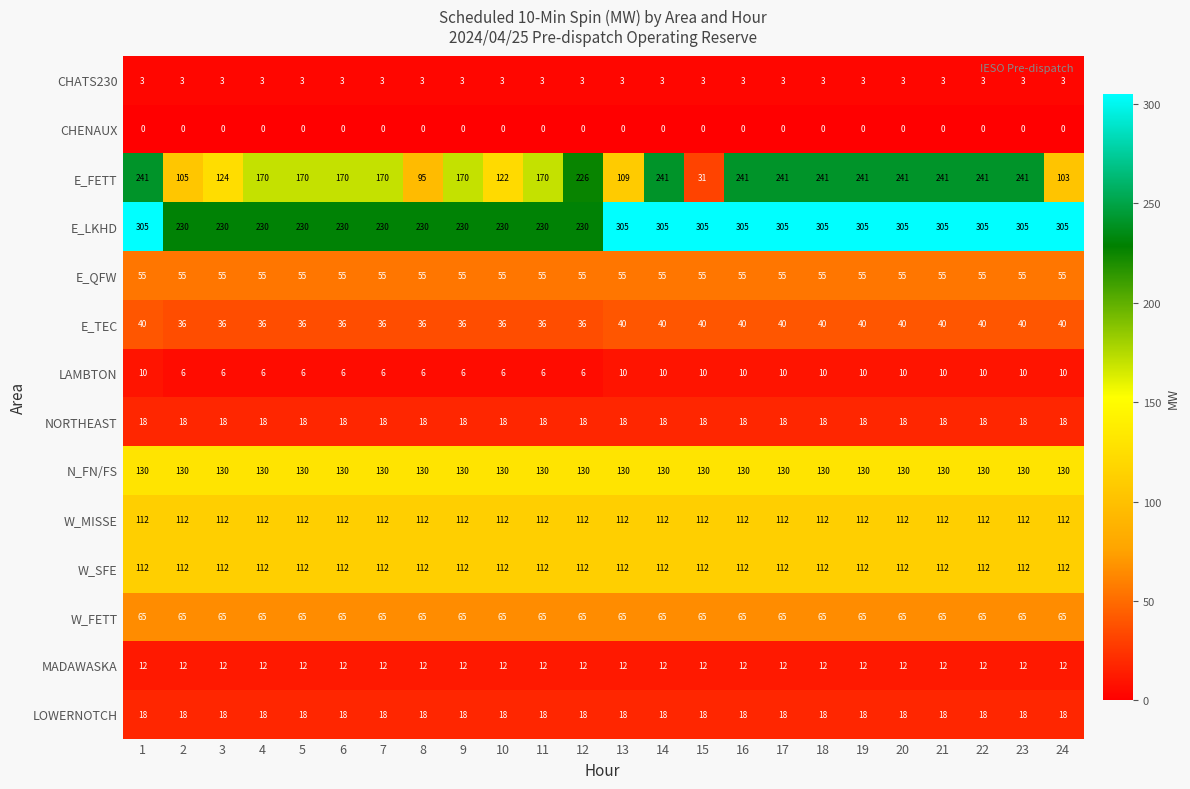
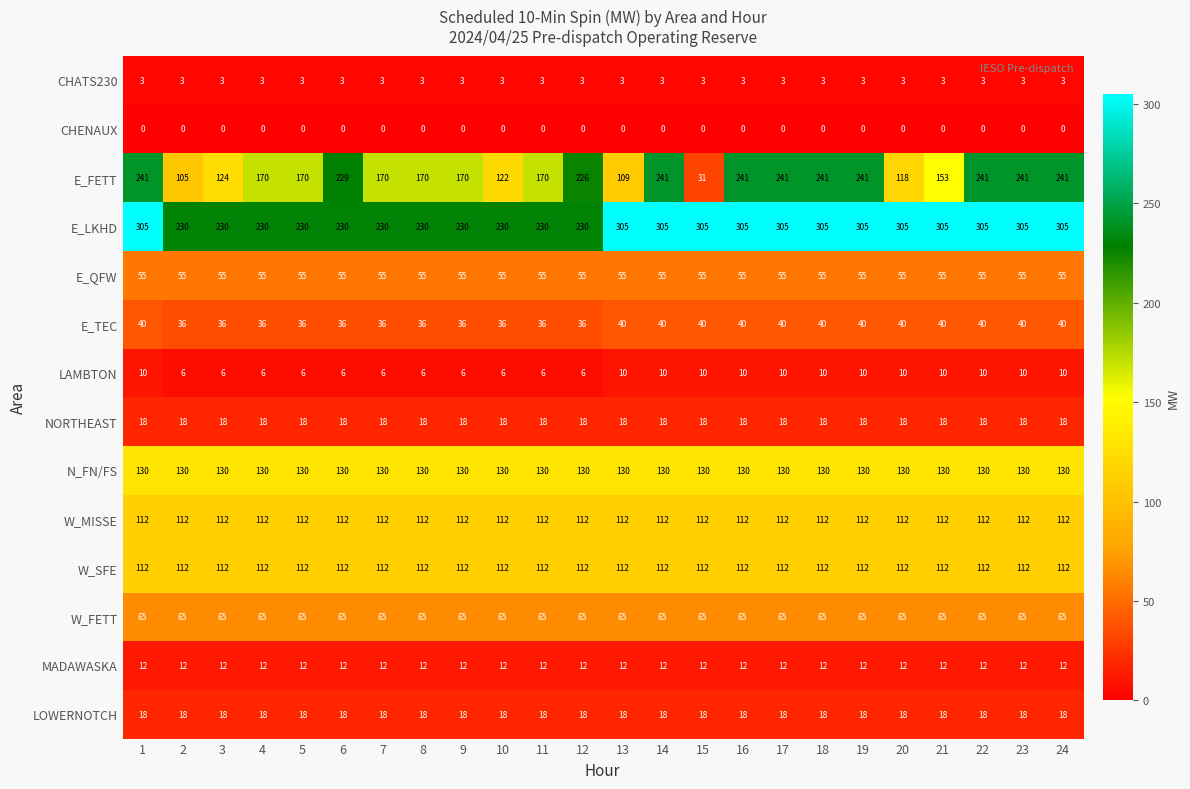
E_FETT, 6: 170 -> 229
E_FETT, 8: 95 -> 170
E_FETT, 20: 241 -> 118
E_FETT, 21: 241 -> 153
E_FETT, 24: 103 -> 241
